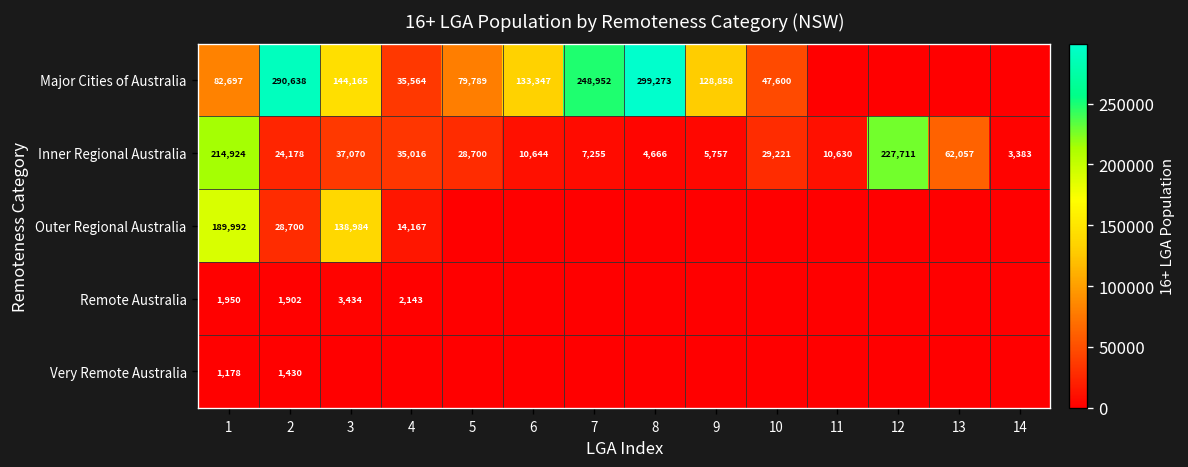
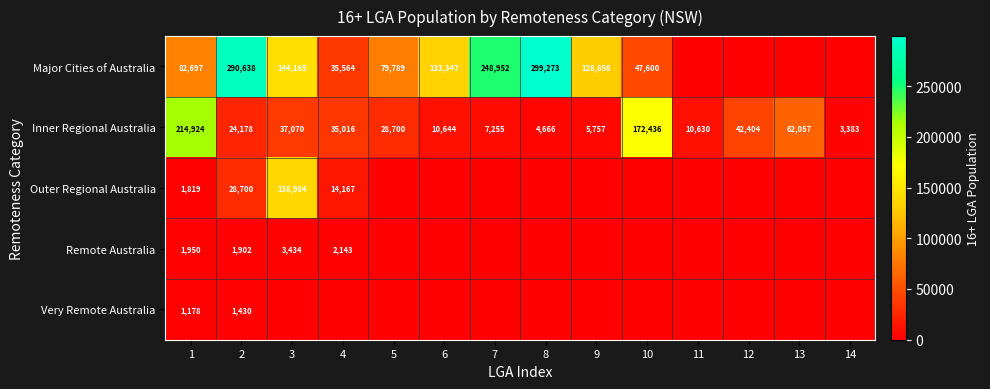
Inner Regional Australia, 10: 29,221 -> 172,436
Inner Regional Australia, 12: 227,711 -> 42,404
Outer Regional Australia, 1: 189,992 -> 1,819
